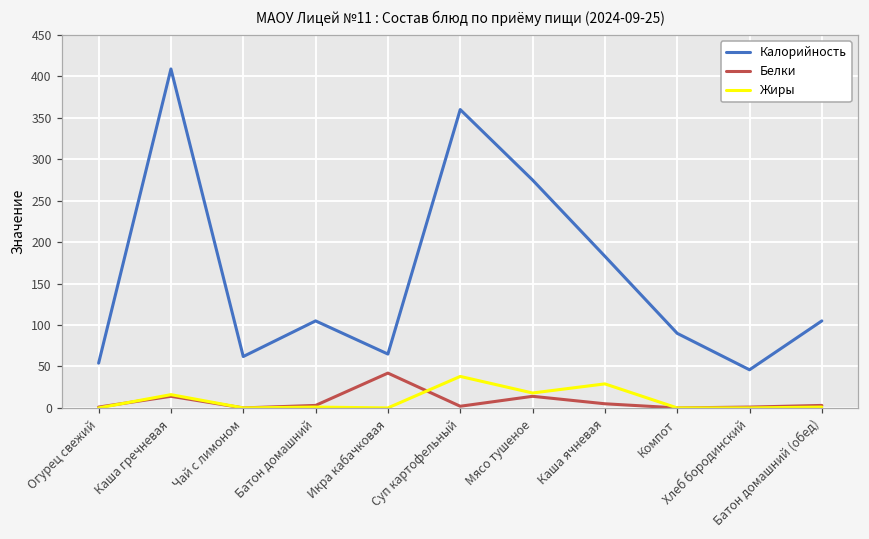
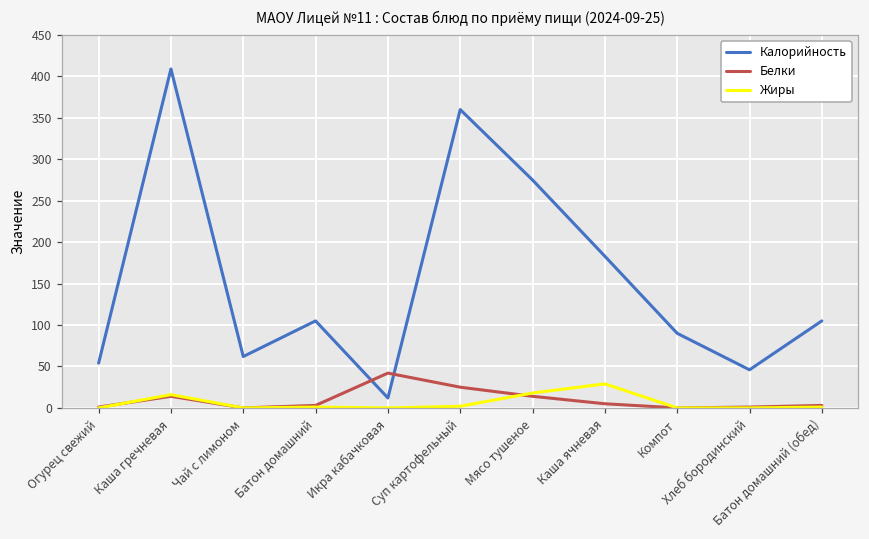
Калорийность, Икра кабачковая: 70 -> 10
Белки, Суп картофельный: 0 -> 30
Жиры, Суп картофельный: 40 -> 0
